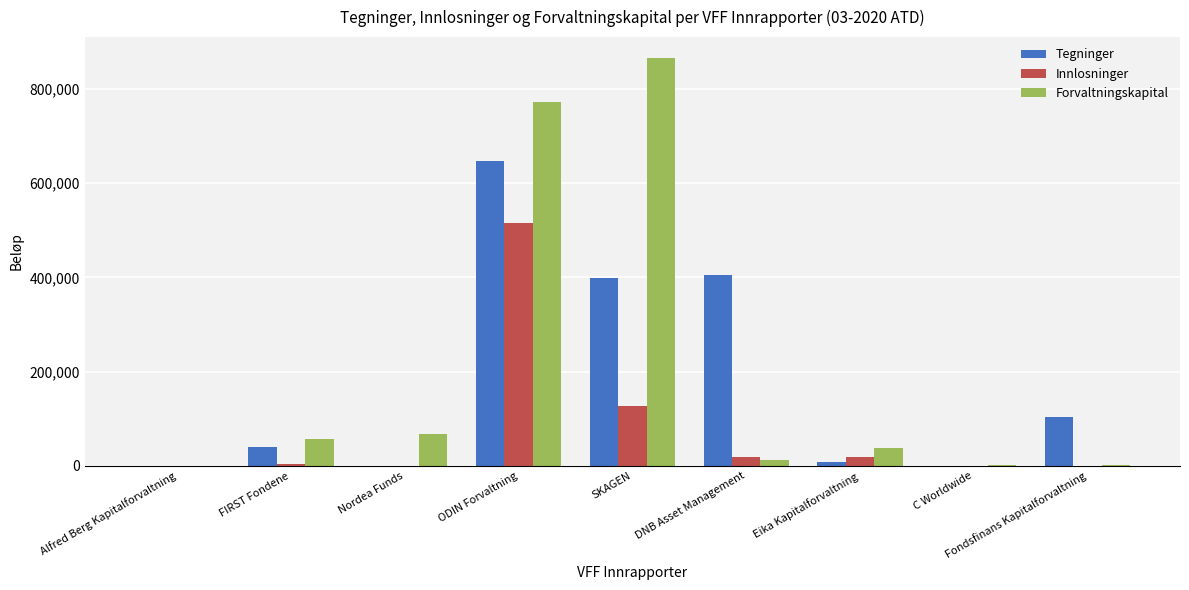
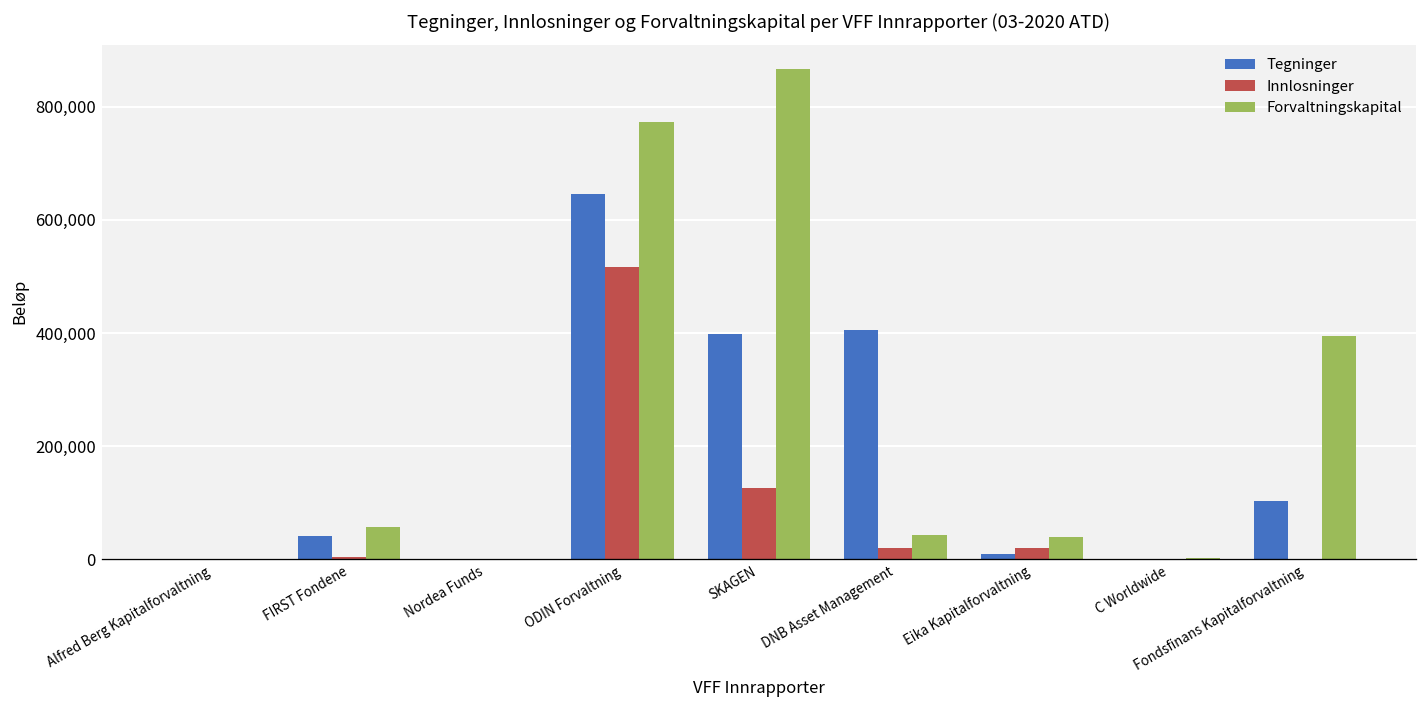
Forvaltningskapital, Nordea Funds: 70,000 -> 0
Forvaltningskapital, DNB Asset Management: 10,000 -> 40,000
Forvaltningskapital, Fondsfinans Kapitalforvaltning: 0 -> 390,000
